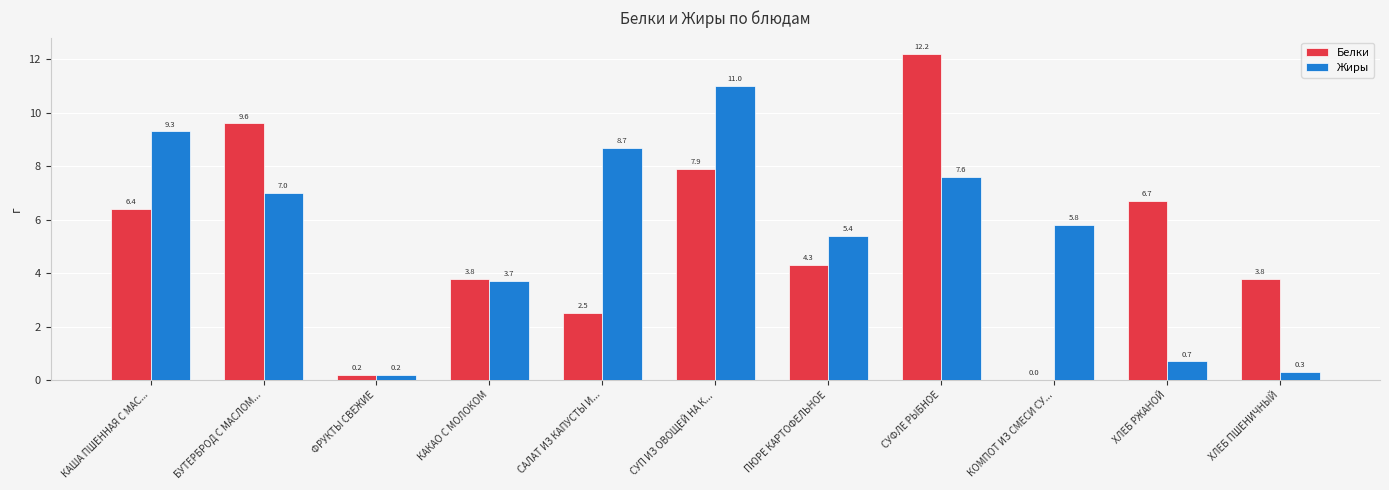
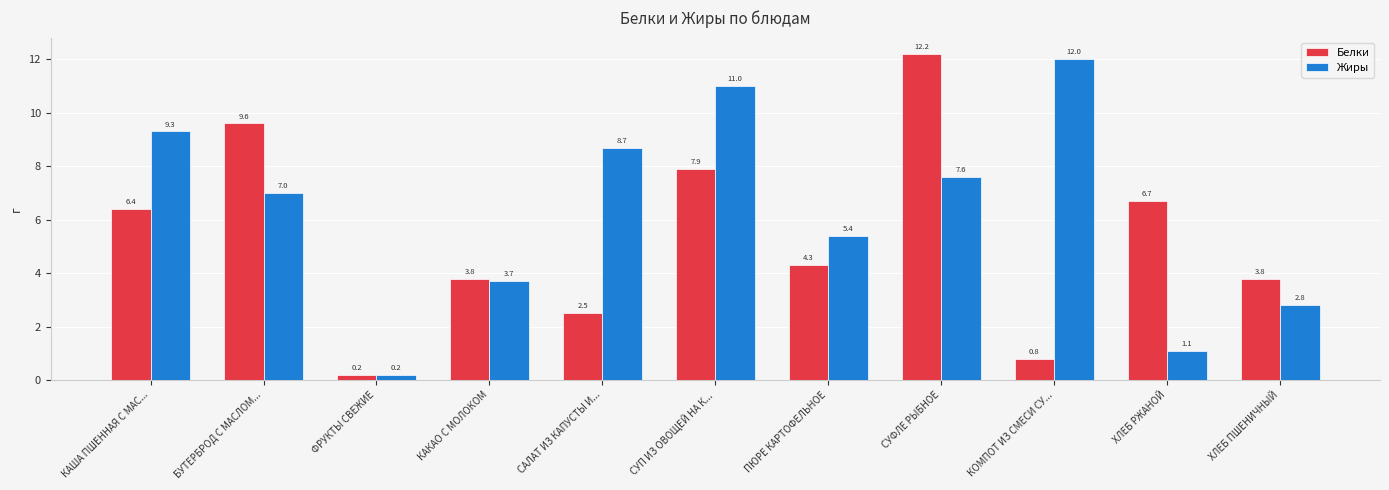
Белки, КОМПОТ ИЗ СМЕСИ СУ...: 0.0 -> 0.8
Жиры, КОМПОТ ИЗ СМЕСИ СУ...: 5.8 -> 12.0
Жиры, ХЛЕБ РЖАНОЙ: 0.7 -> 1.1
Жиры, ХЛЕБ ПШЕНИЧНЫЙ: 0.3 -> 2.8
